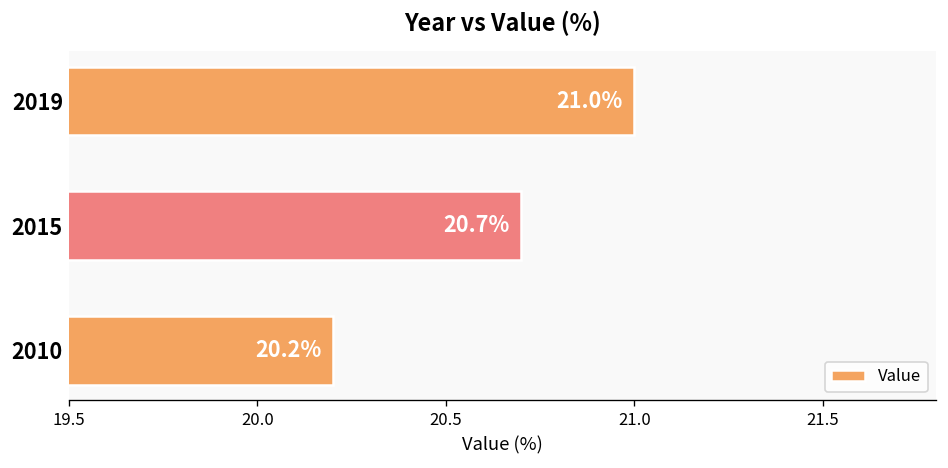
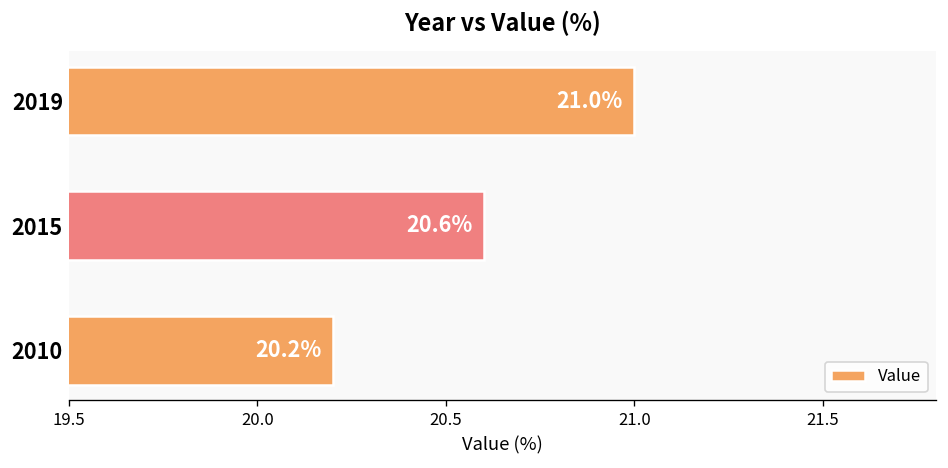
2015: 20.7% -> 20.6%
